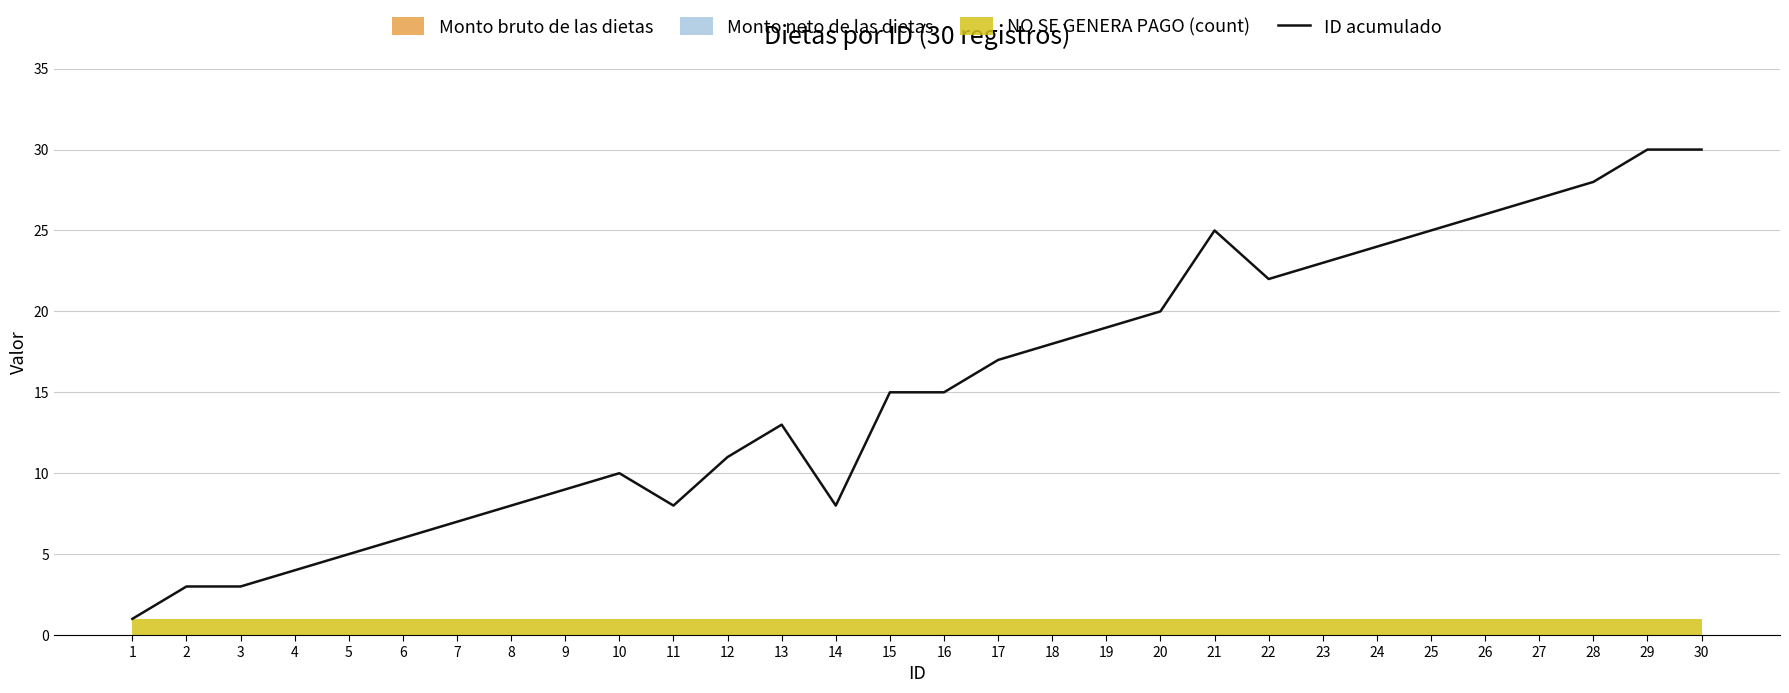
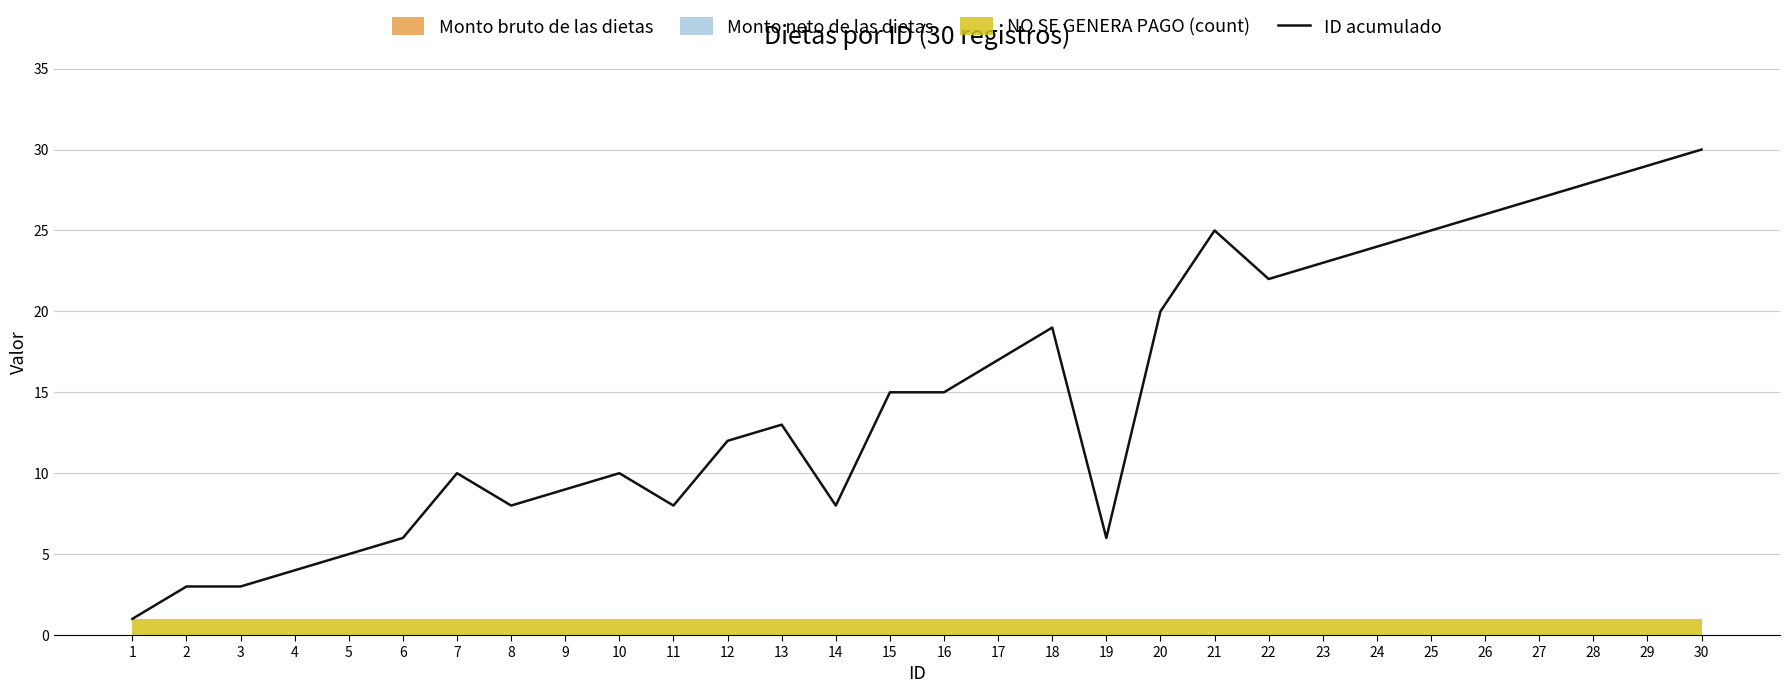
ID acumulado, 7: 7 -> 10
ID acumulado, 12: 11 -> 12
ID acumulado, 18: 18 -> 19
ID acumulado, 19: 19 -> 6
ID acumulado, 29: 30 -> 29
